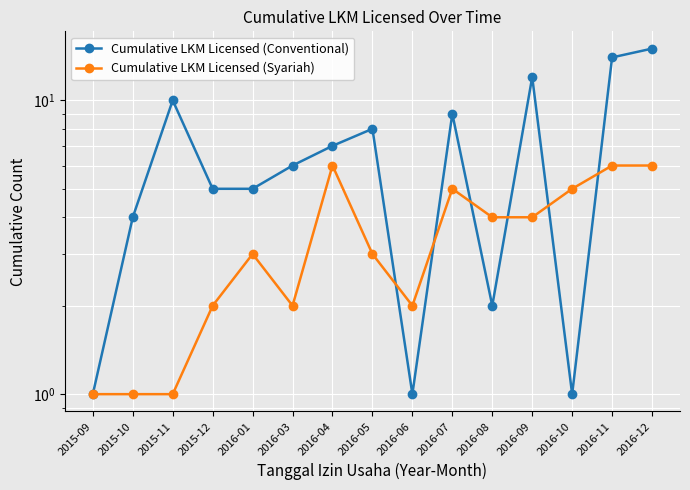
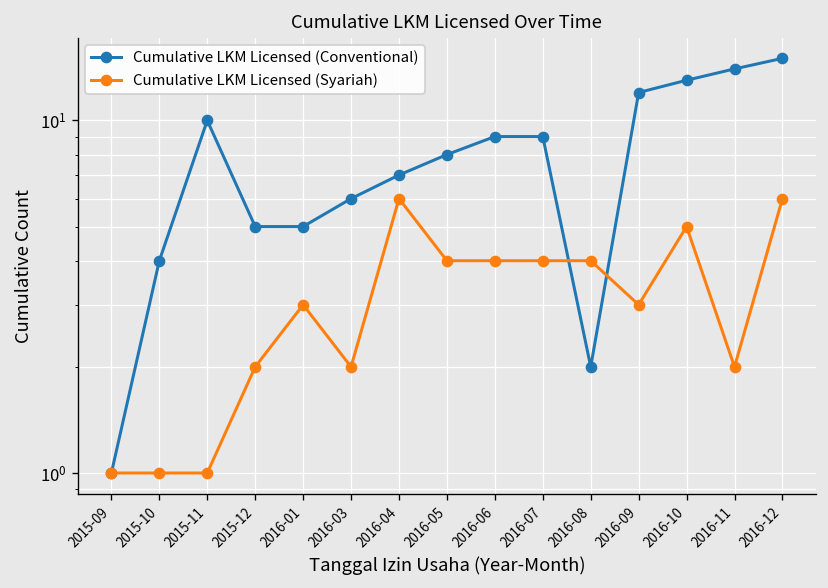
Cumulative LKM Licensed (Syariah), 2016-05: 3 -> 4
Cumulative LKM Licensed (Conventional), 2016-06: 1 -> 9
Cumulative LKM Licensed (Syariah), 2016-06: 2 -> 4
Cumulative LKM Licensed (Syariah), 2016-07: 5 -> 4
Cumulative LKM Licensed (Syariah), 2016-09: 4 -> 3
Cumulative LKM Licensed (Conventional), 2016-10: 1 -> 13
Cumulative LKM Licensed (Syariah), 2016-11: 6 -> 2
